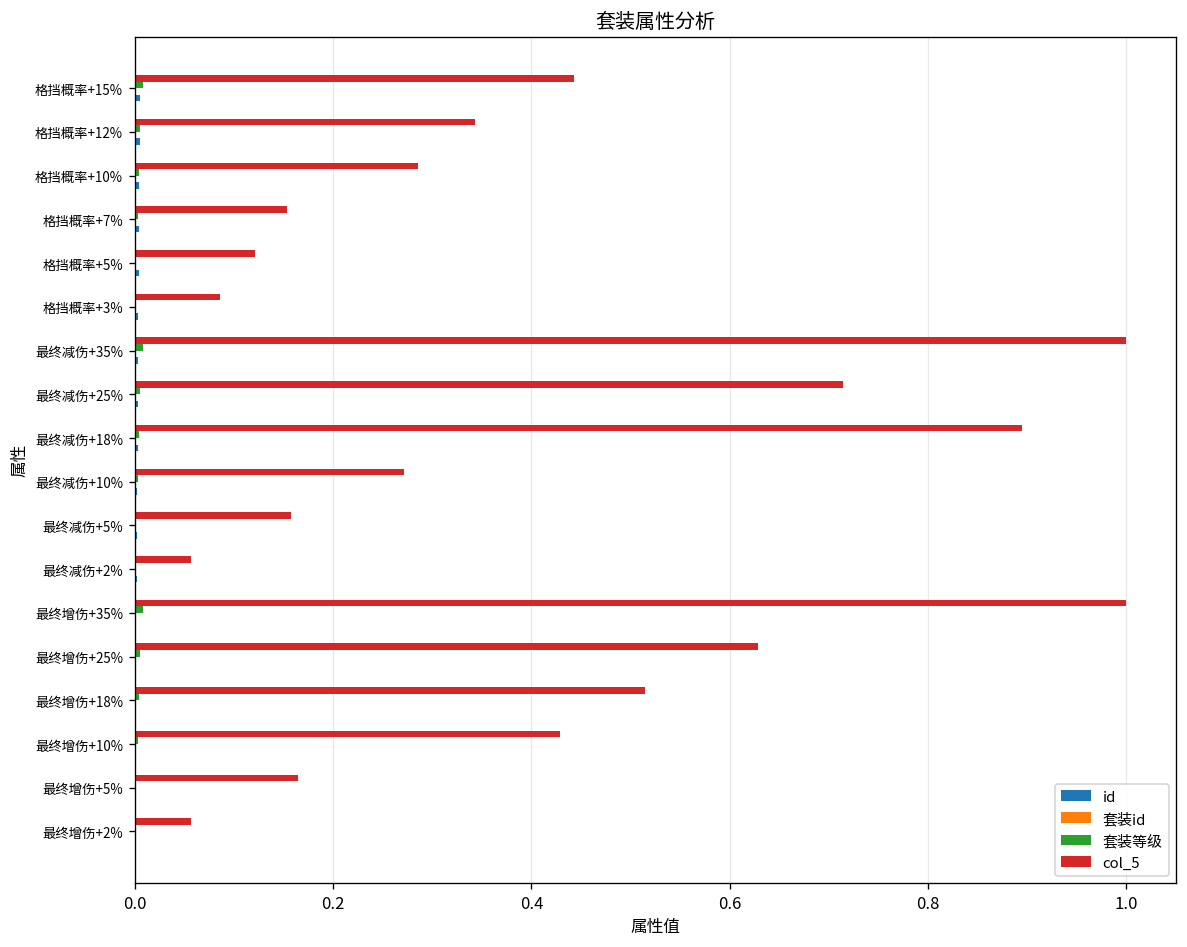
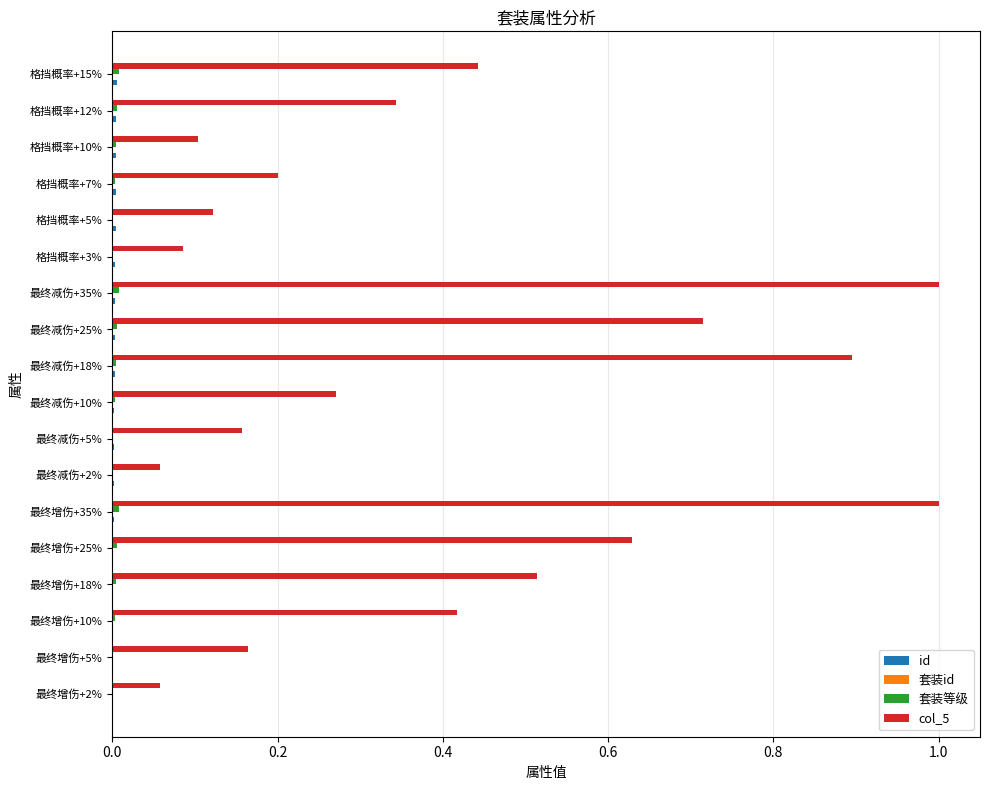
col_5, 格挡概率+10%: 0.29 -> 0.10
col_5, 格挡概率+7%: 0.15 -> 0.20
col_5, 最终增伤+10%: 0.43 -> 0.42
